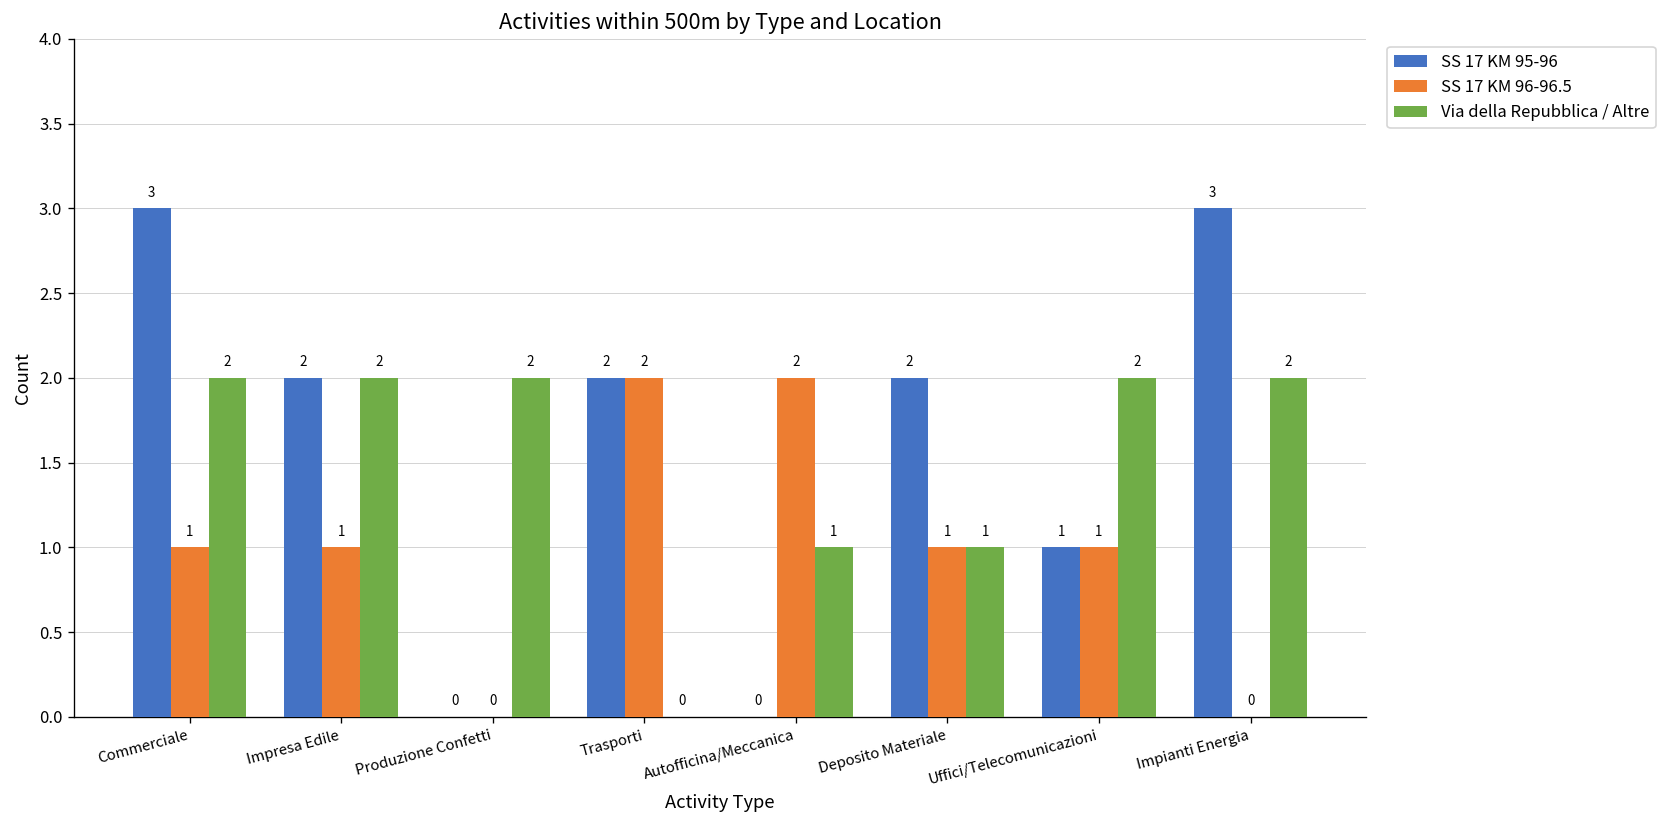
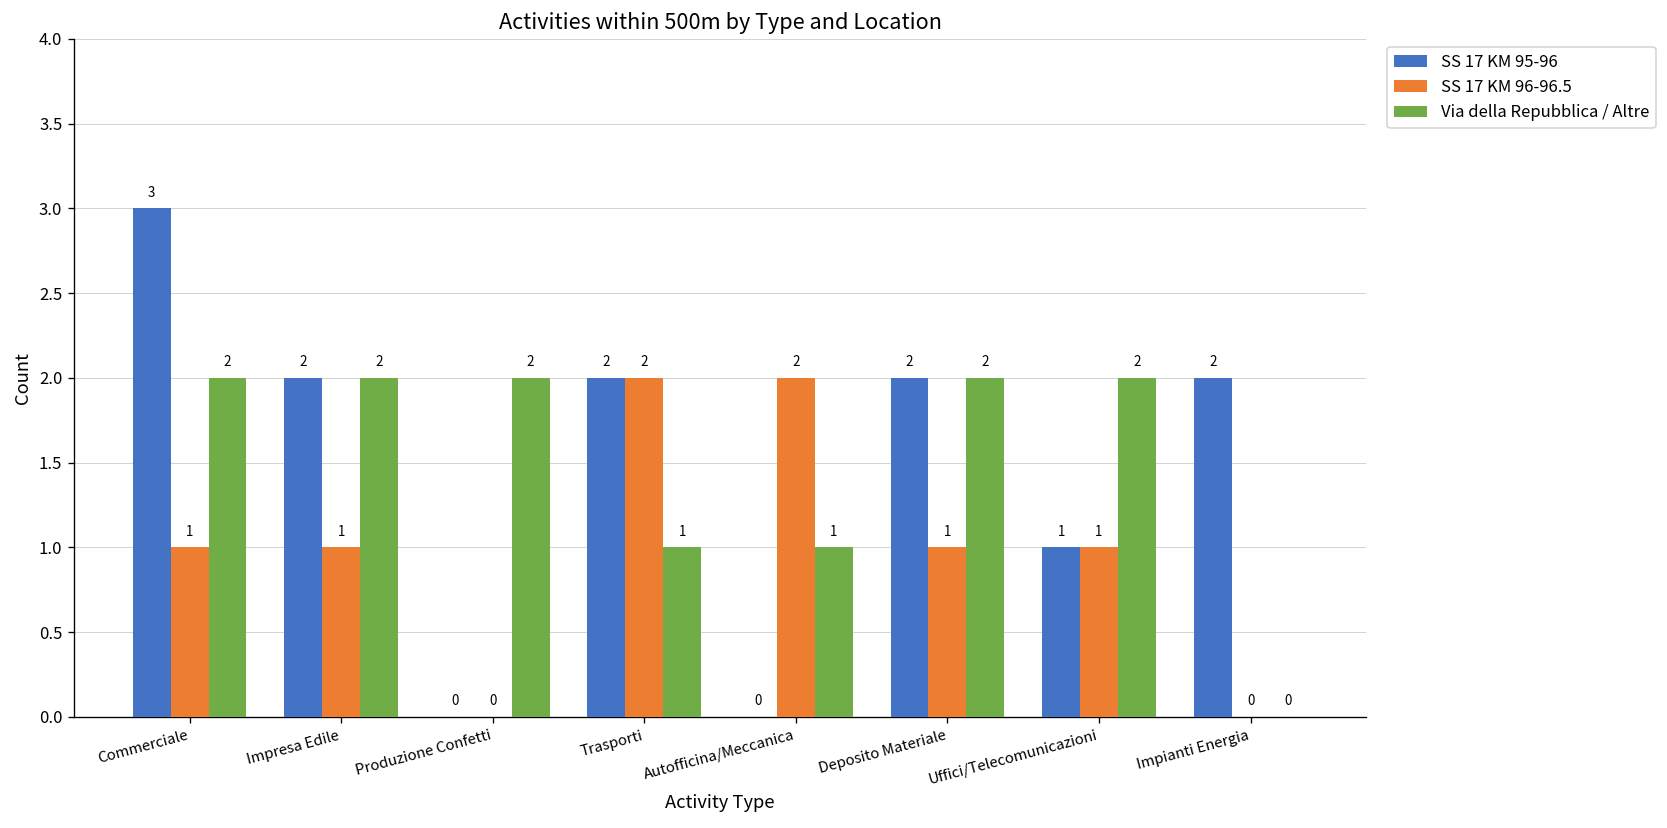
Via della Repubblica / Altre, Trasporti: 0 -> 1
Via della Repubblica / Altre, Deposito Materiale: 1 -> 2
SS 17 KM 95-96, Impianti Energia: 3 -> 2
Via della Repubblica / Altre, Impianti Energia: 2 -> 0
